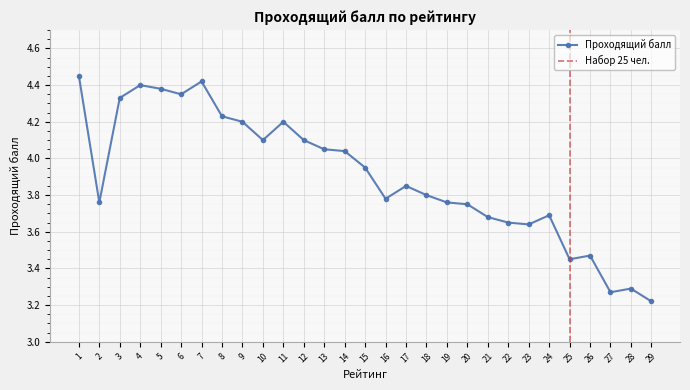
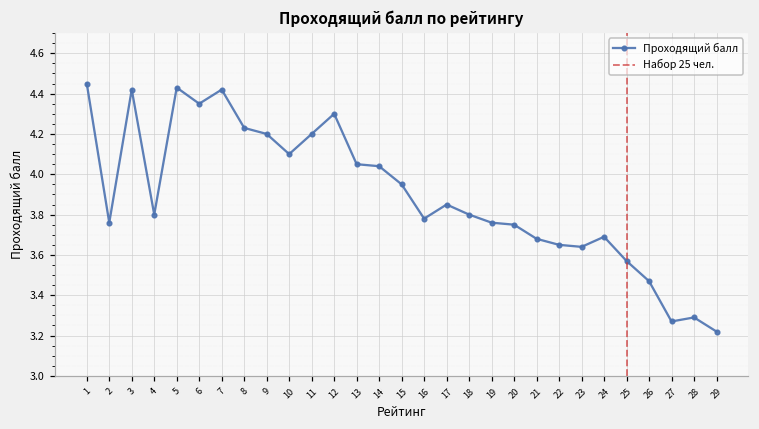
3: 4.33 -> 4.42
4: 4.4 -> 3.8
5: 4.38 -> 4.43
12: 4.1 -> 4.3
25: 3.45 -> 3.57
